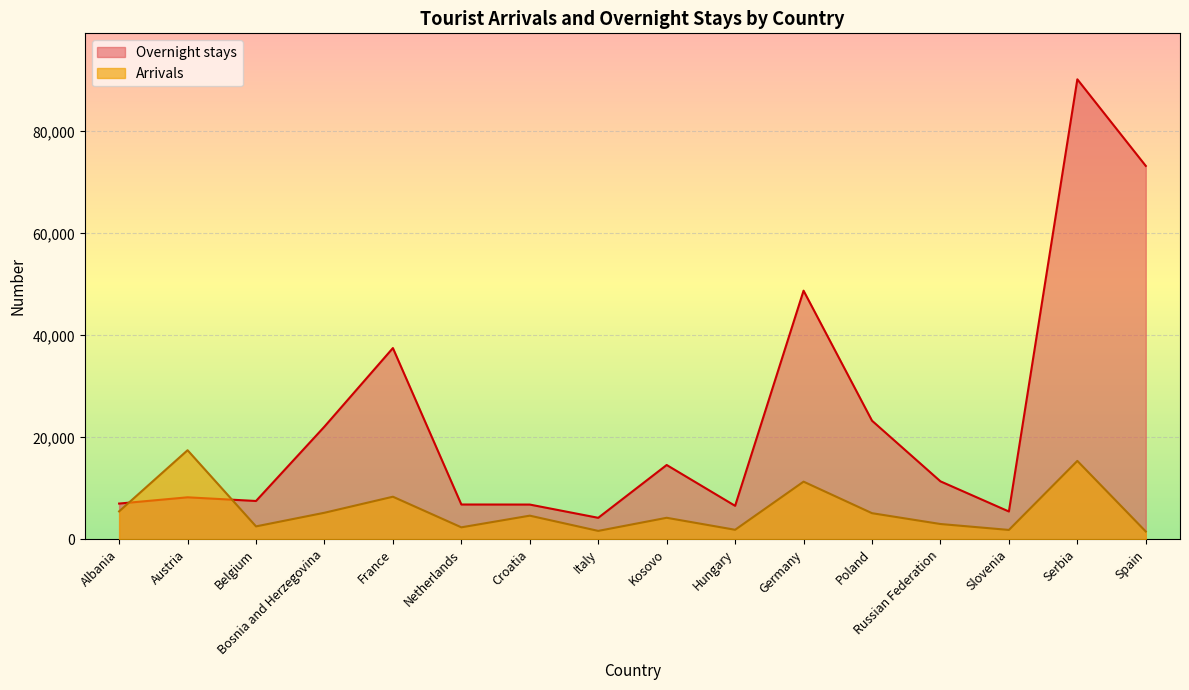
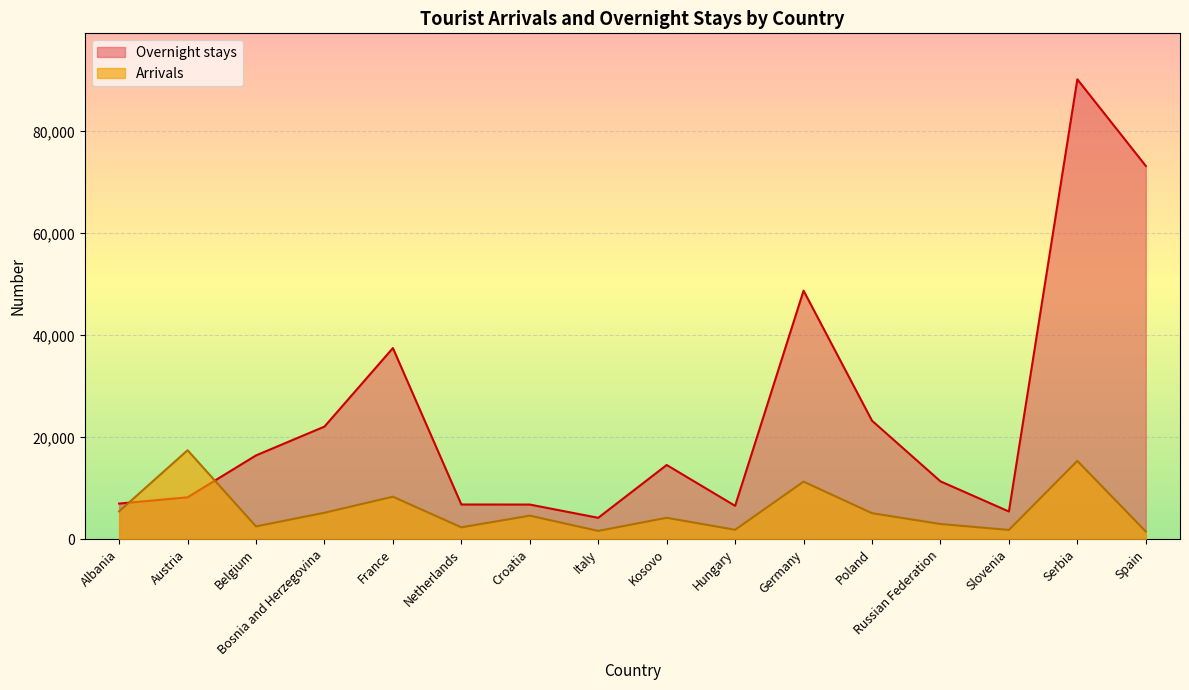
Overnight stays, Belgium: 8,000 -> 16,000
